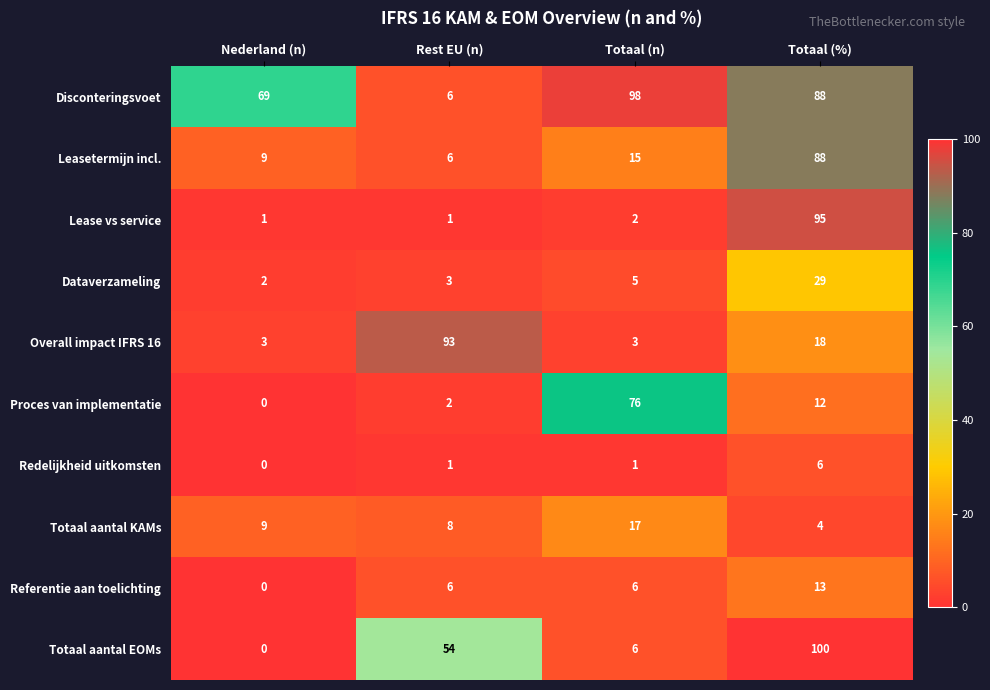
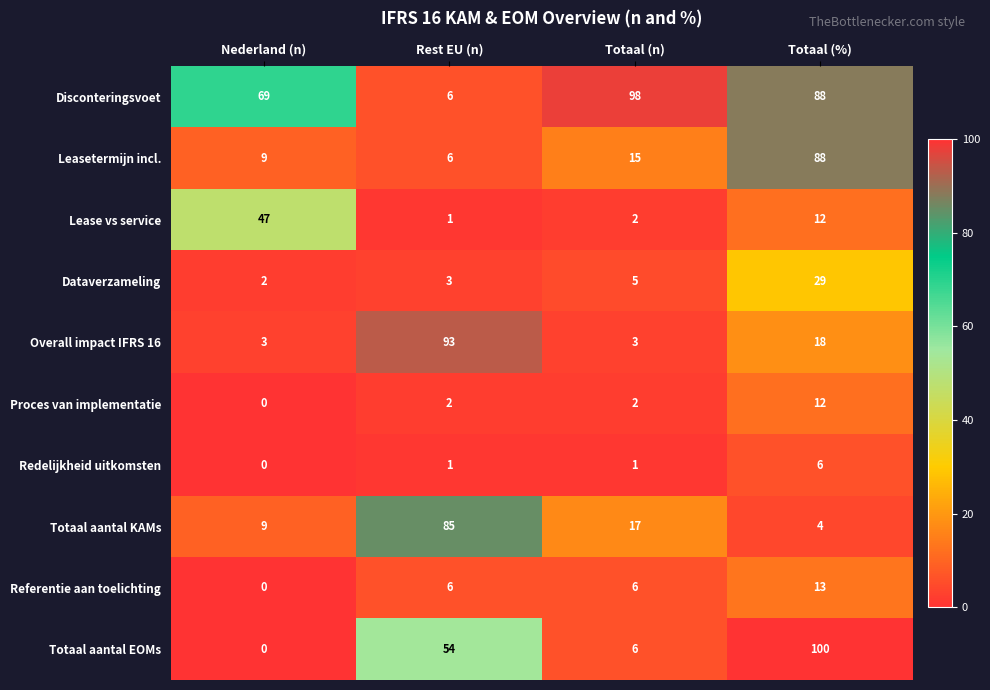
Lease vs service, Nederland (n): 1 -> 47
Lease vs service, Totaal (%): 95 -> 12
Proces van implementatie, Totaal (n): 76 -> 2
Totaal aantal KAMs, Rest EU (n): 8 -> 85
